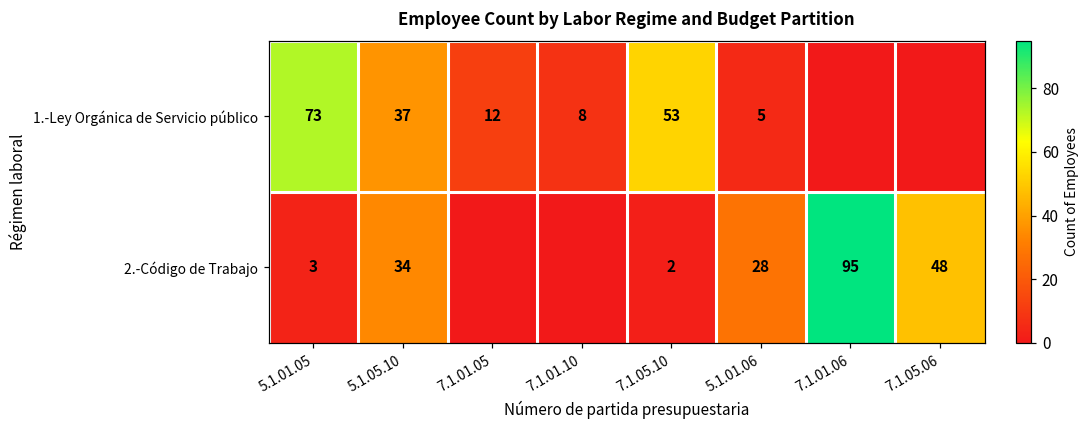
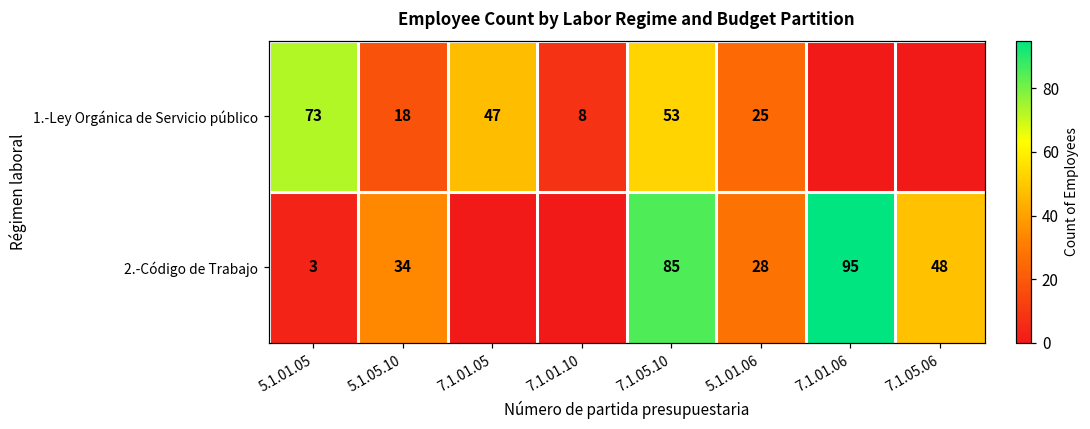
1.-Ley Orgánica de Servicio público, 5.1.05.10: 37 -> 18
1.-Ley Orgánica de Servicio público, 7.1.01.05: 12 -> 47
1.-Ley Orgánica de Servicio público, 5.1.01.06: 5 -> 25
2.-Código de Trabajo, 7.1.05.10: 2 -> 85
